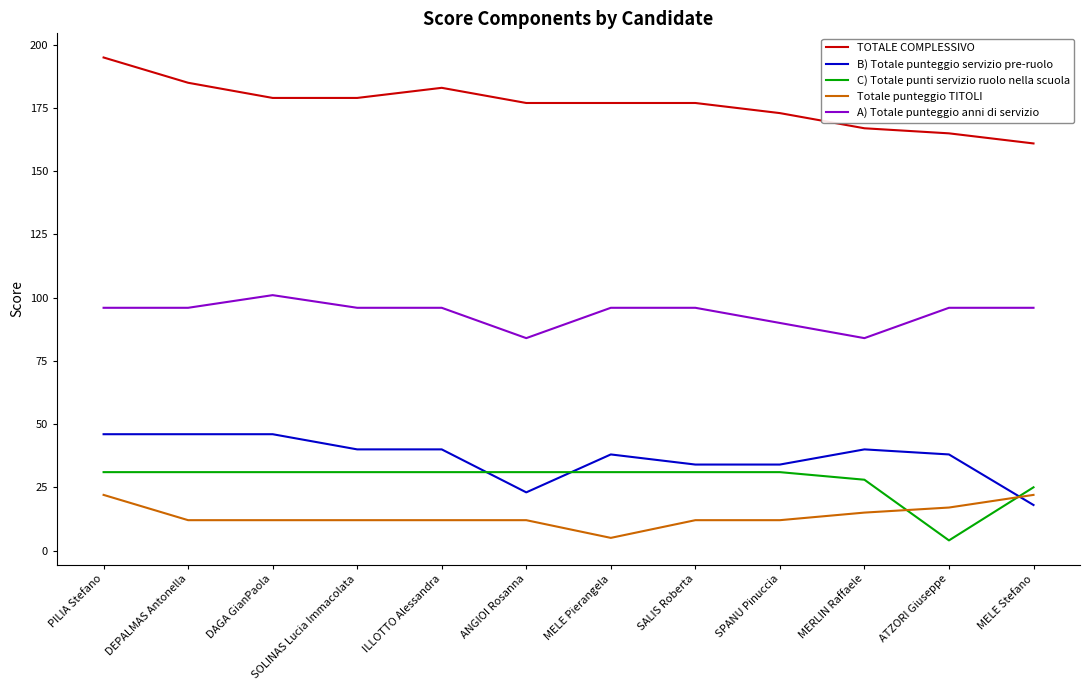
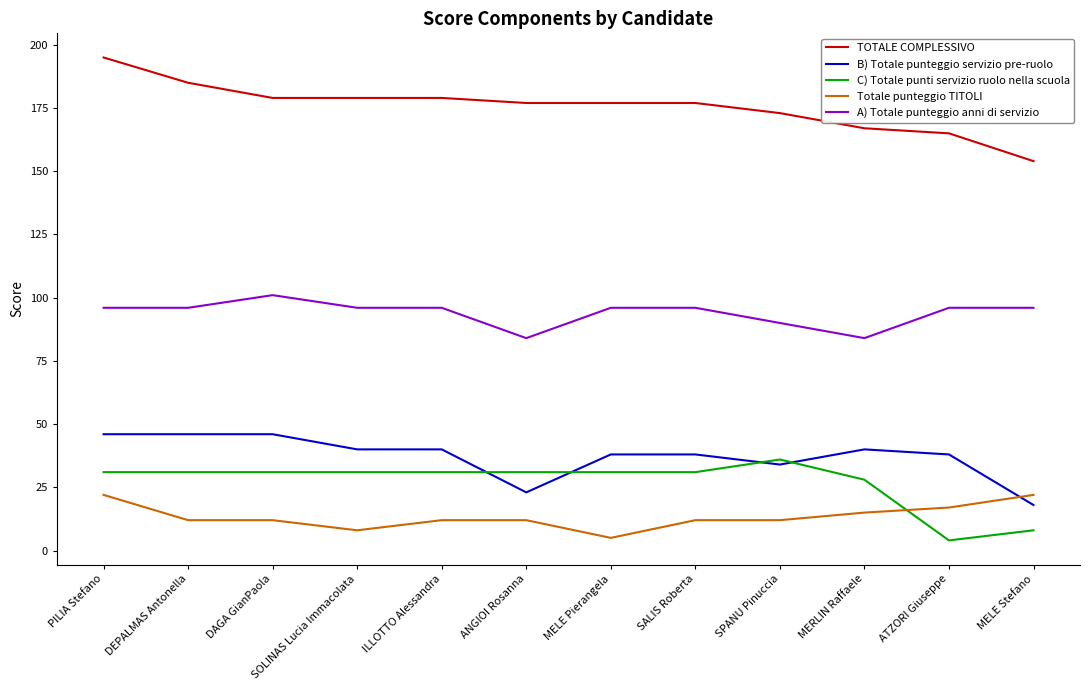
Totale punteggio TITOLI, SOLINAS Lucia Immacolata: 12 -> 8
TOTALE COMPLESSIVO, ILLOTTO Alessandra: 183 -> 179
B) Totale punteggio servizio pre-ruolo, SALIS Roberta: 34 -> 38
C) Totale punti servizio ruolo nella scuola, SPANU Pinuccia: 31 -> 36
TOTALE COMPLESSIVO, MELE Stefano: 161 -> 154
C) Totale punti servizio ruolo nella scuola, MELE Stefano: 25 -> 8
